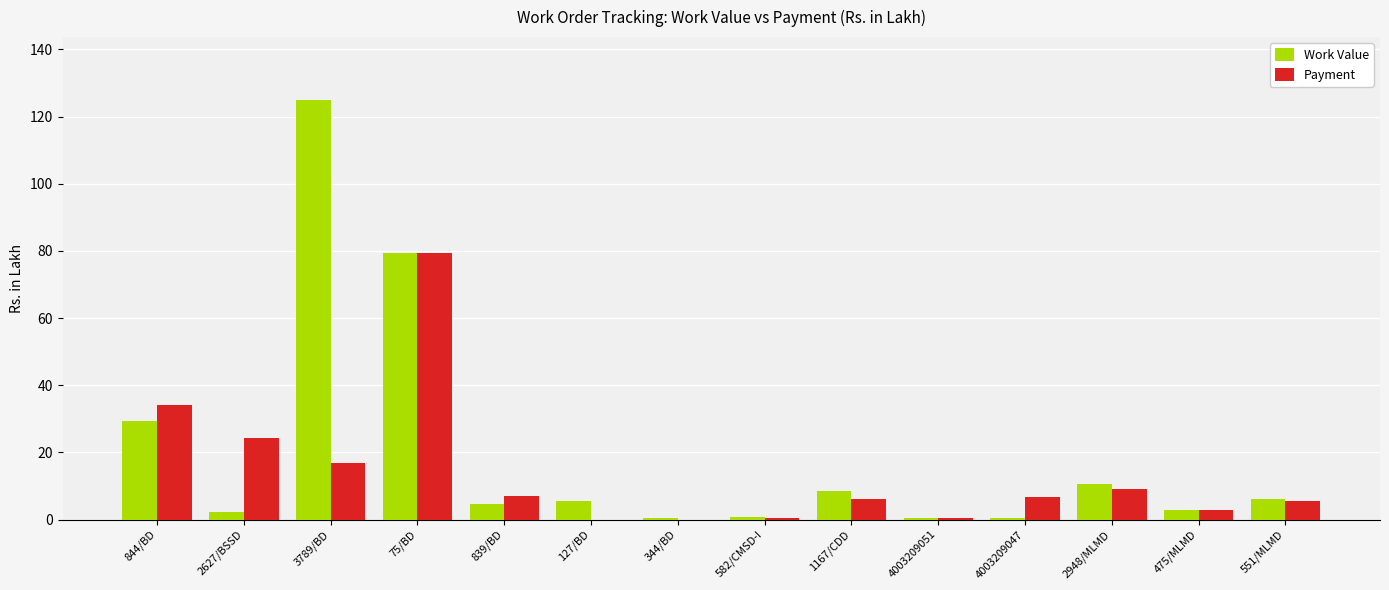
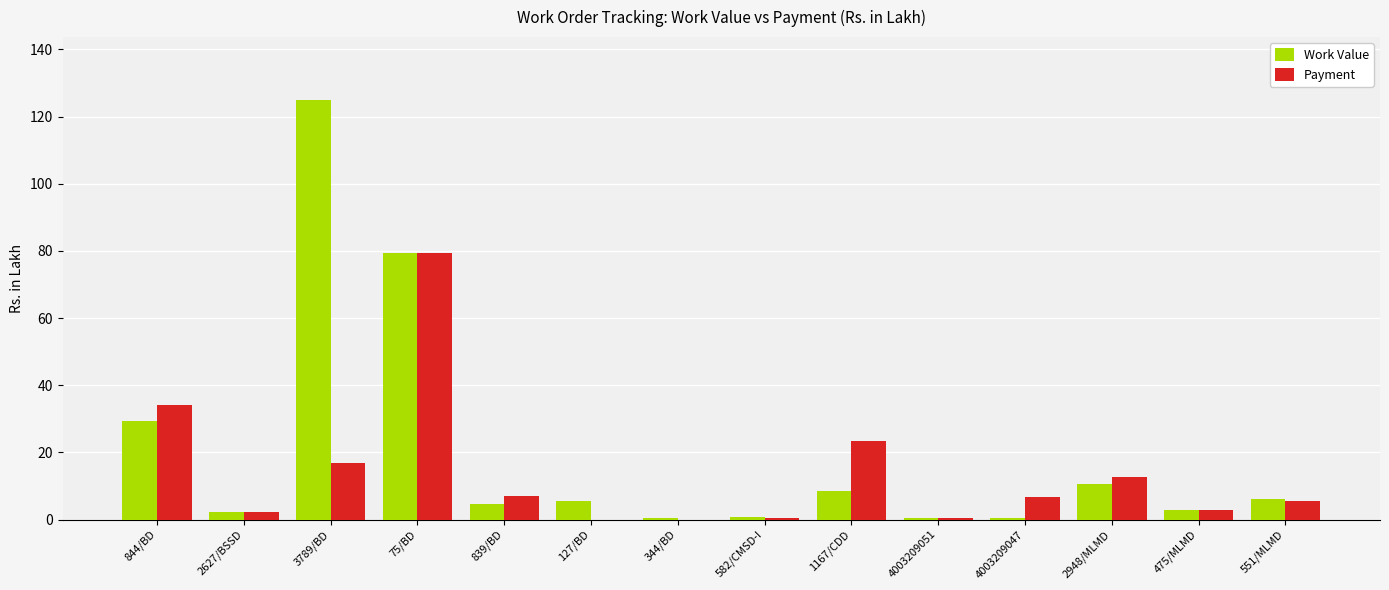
Payment, 2627/BSSD: 24 -> 2
Payment, 1167/CDD: 6 -> 23
Payment, 2948/MLMD: 9 -> 13
